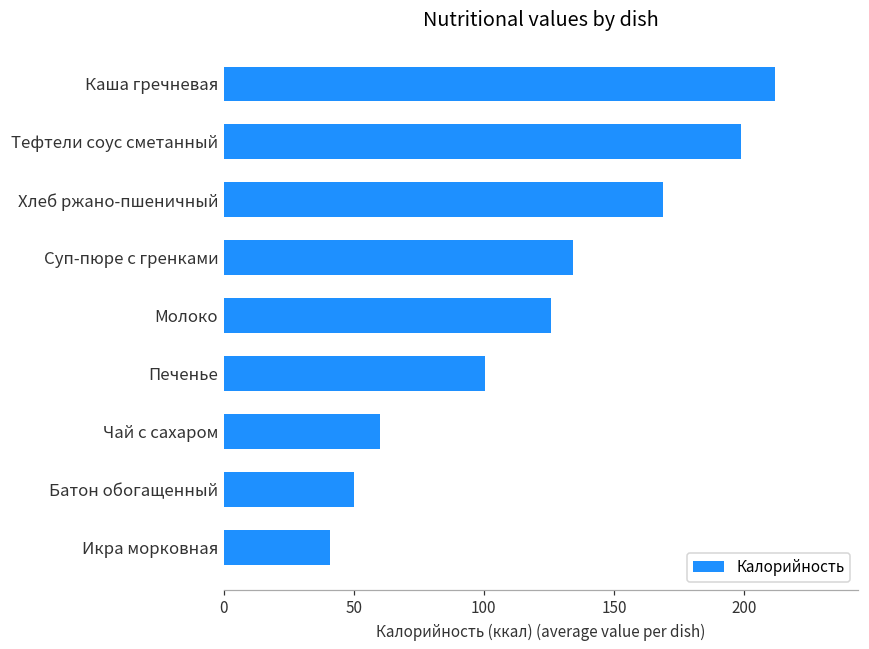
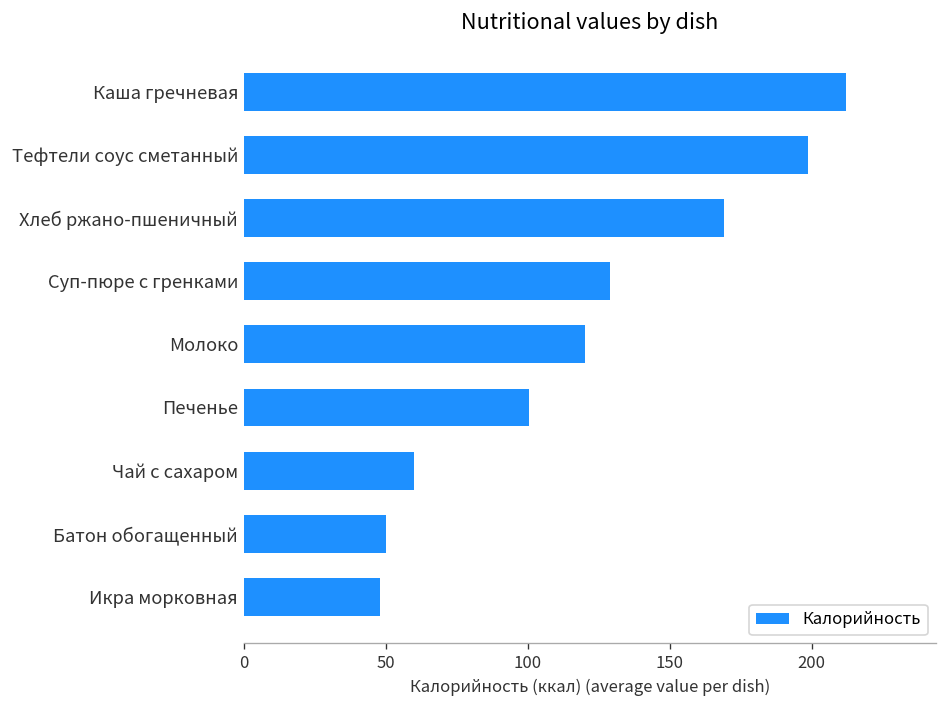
Суп-пюре с гренками: 134 -> 129
Молоко: 126 -> 120
Икра морковная: 41 -> 48
